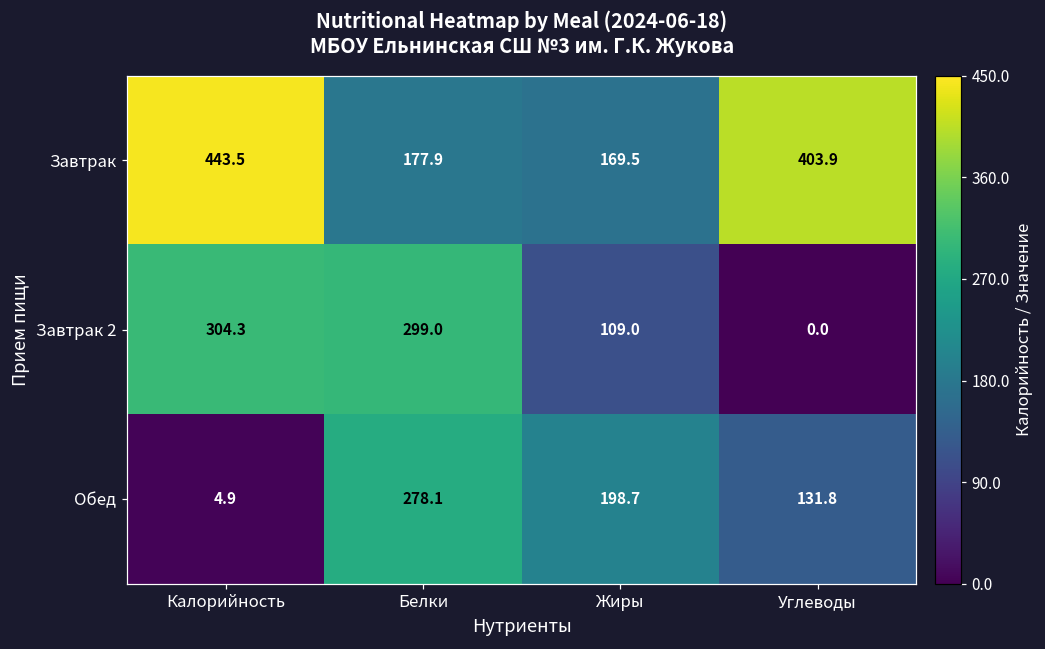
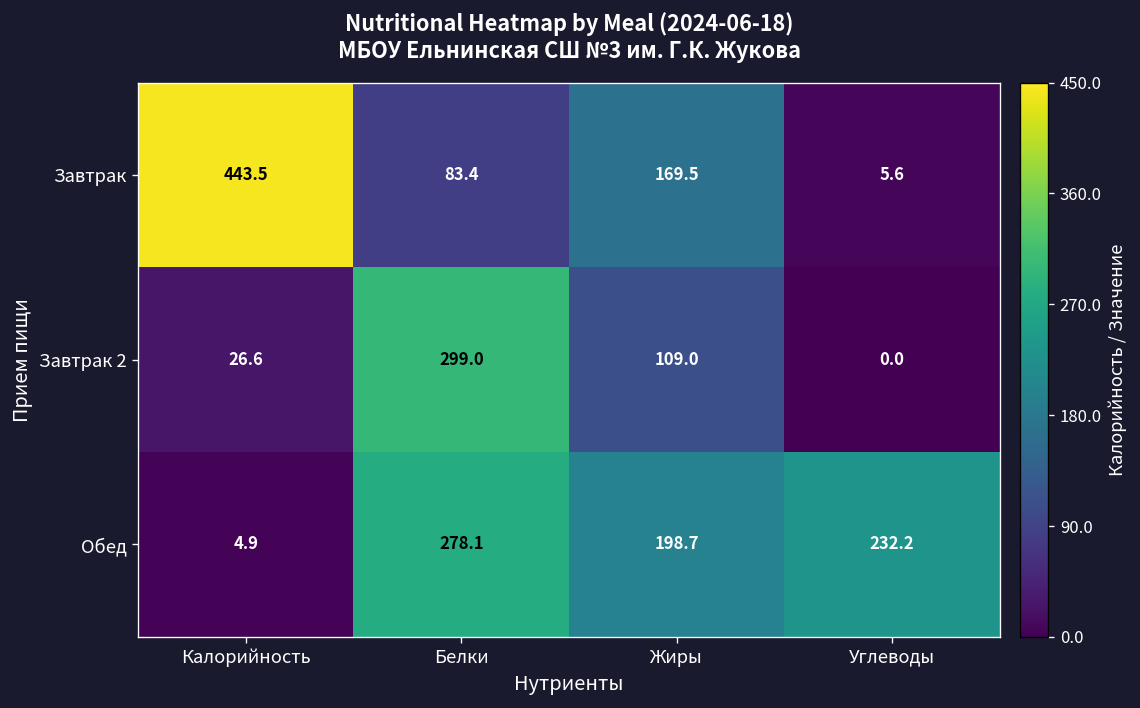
Завтрак, Белки: 177.9 -> 83.4
Завтрак, Углеводы: 403.9 -> 5.6
Завтрак 2, Калорийность: 304.3 -> 26.6
Обед, Углеводы: 131.8 -> 232.2
